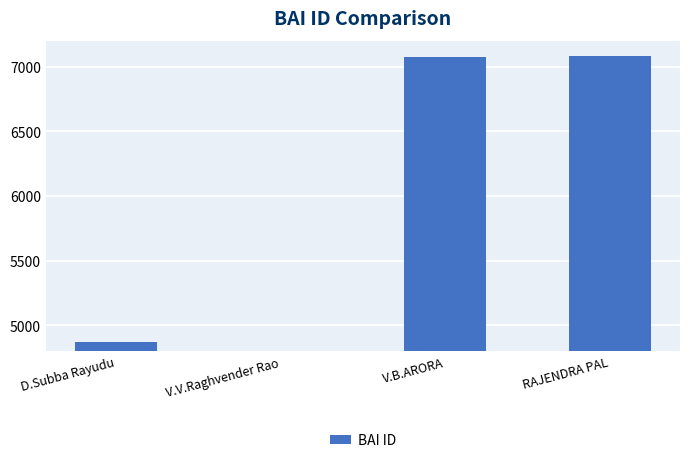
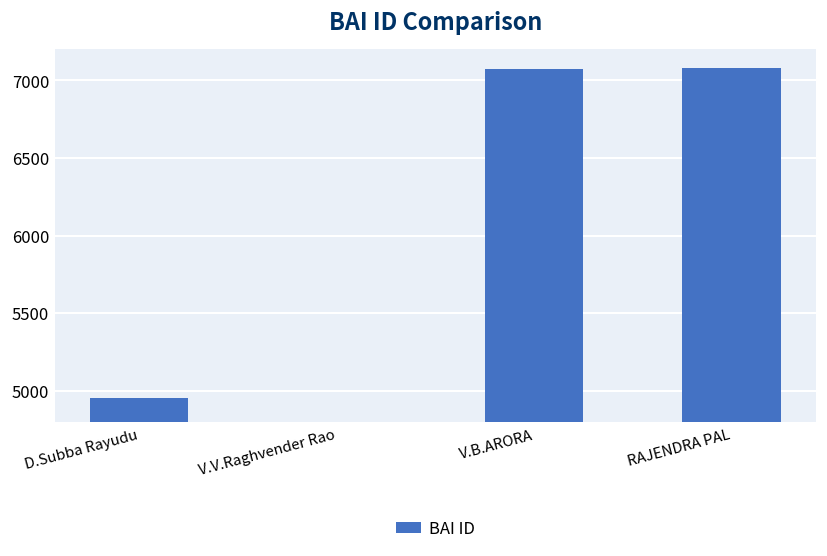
D.Subba Rayudu: 4870 -> 4950
